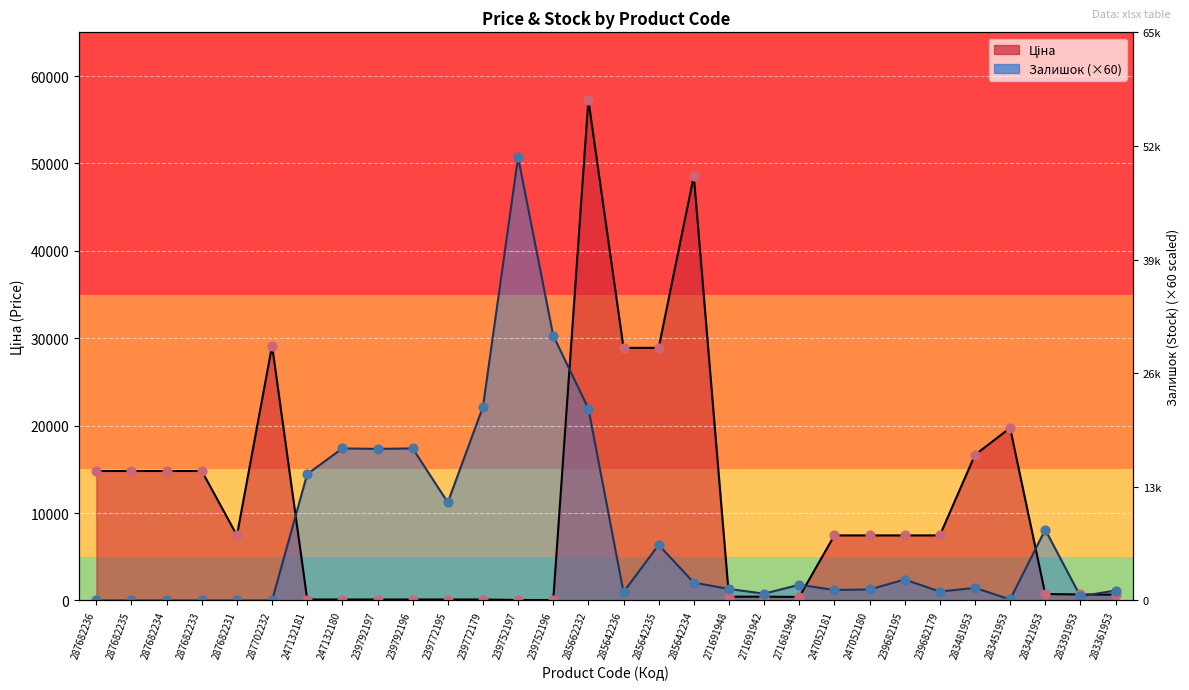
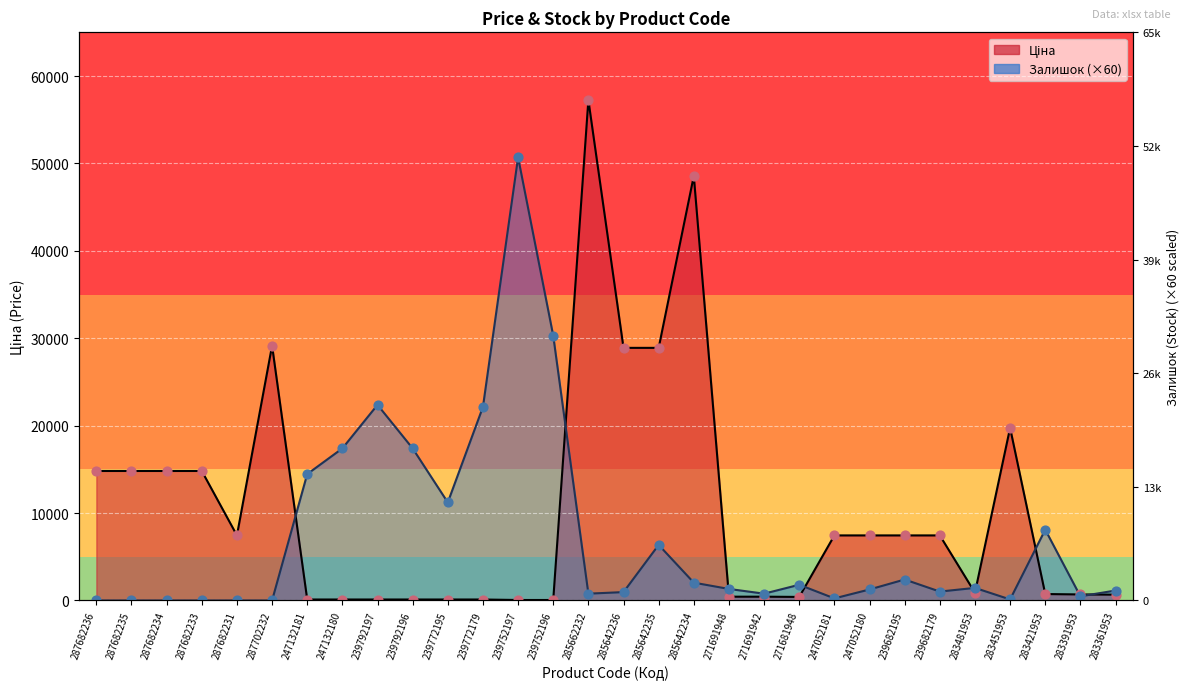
Залишок (×60), 239792197: 17000 -> 22000
Залишок (×60), 285662232: 22000 -> 1000
Залишок (×60), 247052181: 1000 -> 0
Ціна, 283481953: 17000 -> 1000
